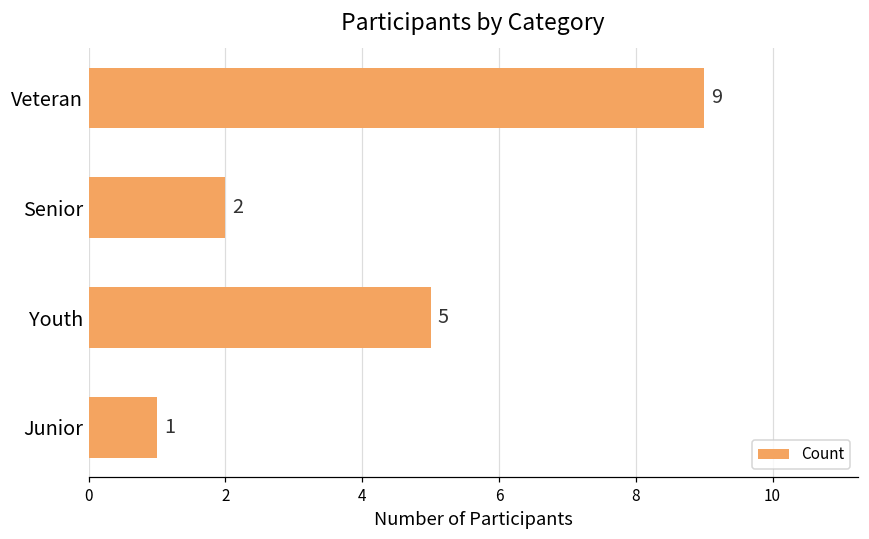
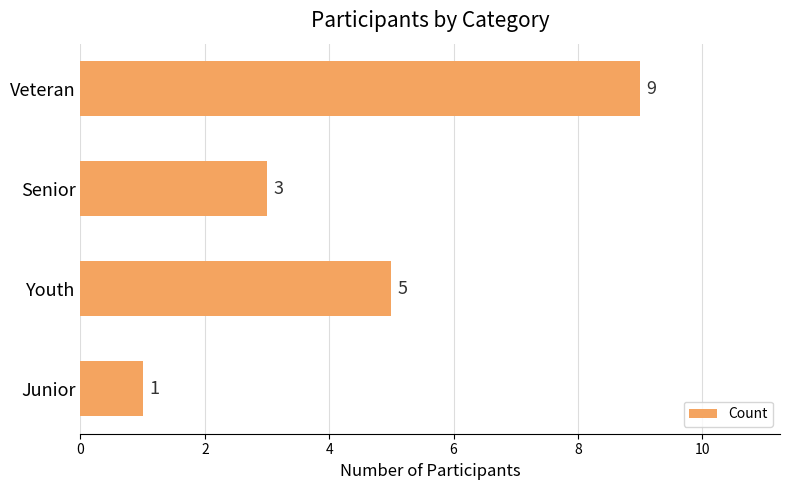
Senior: 2 -> 3
